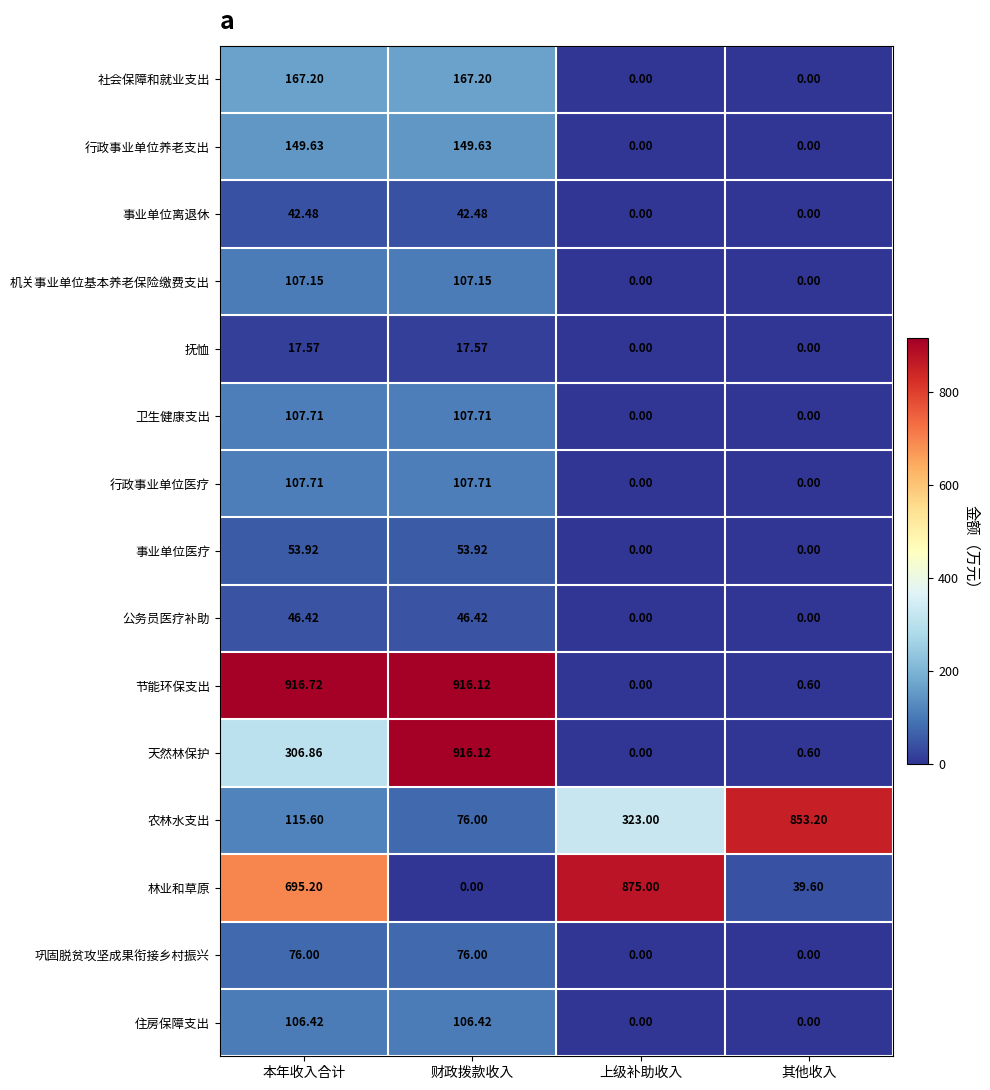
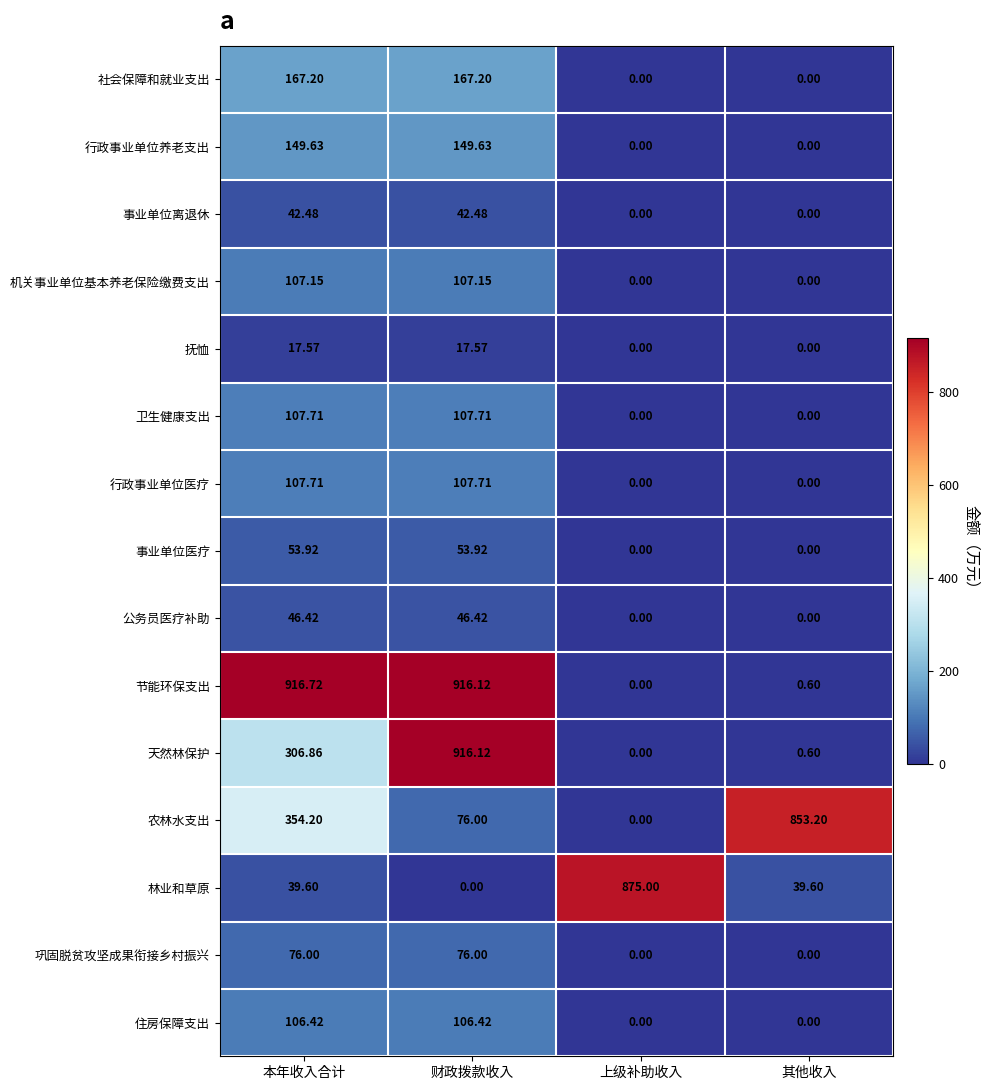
农林水支出, 本年收入合计: 115.60 -> 354.20
农林水支出, 上级补助收入: 323.00 -> 0.00
林业和草原, 本年收入合计: 695.20 -> 39.60
